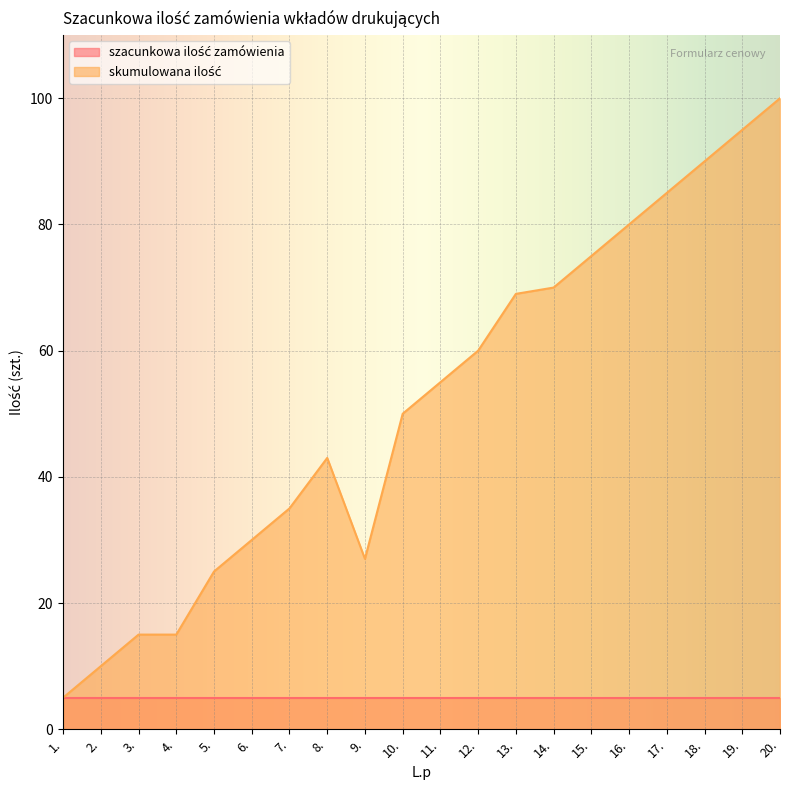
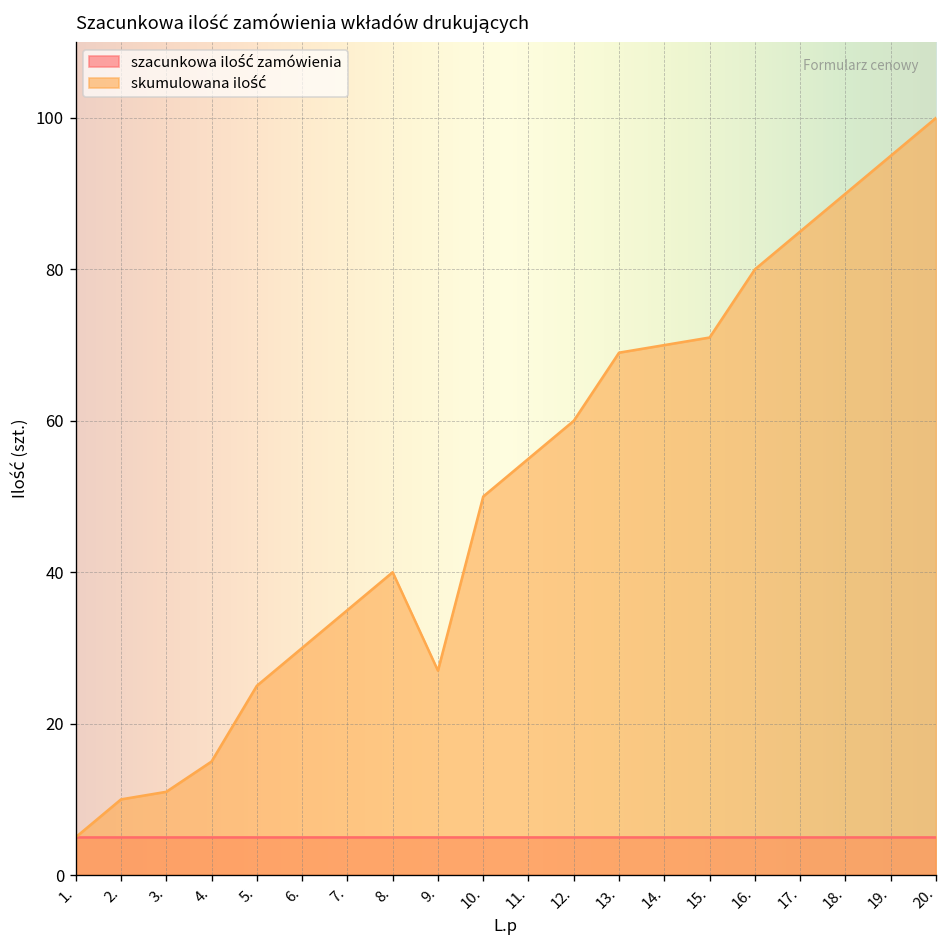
skumulowana ilość, 3.: 15 -> 11
skumulowana ilość, 8.: 43 -> 40
skumulowana ilość, 15.: 75 -> 71
